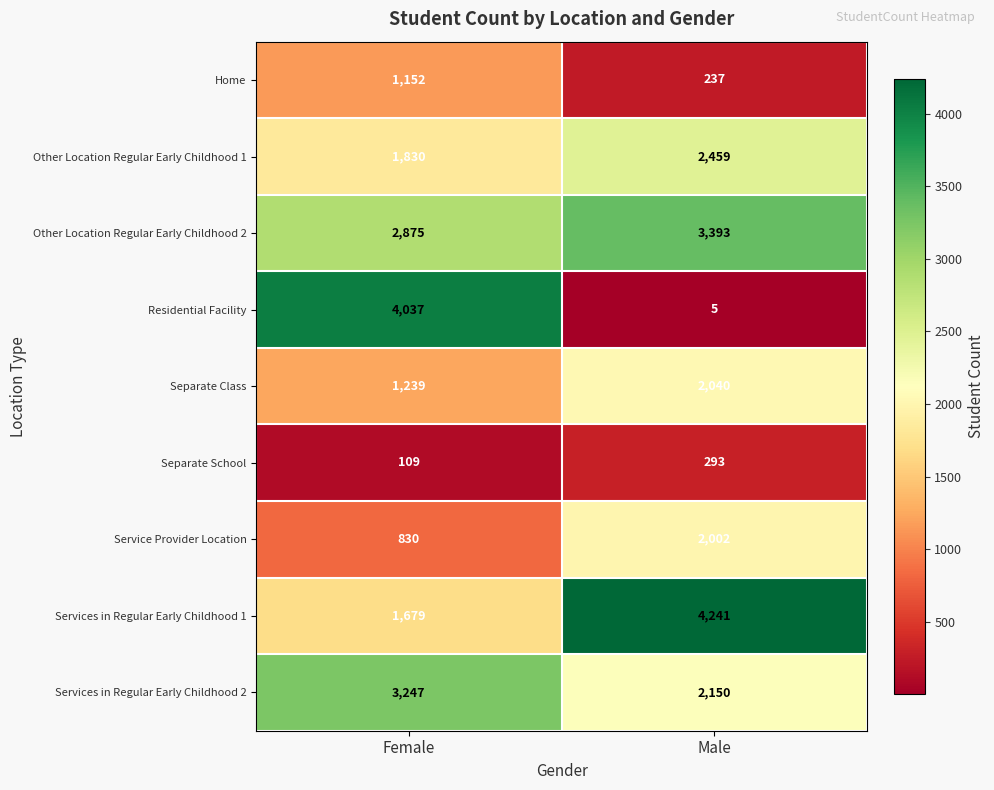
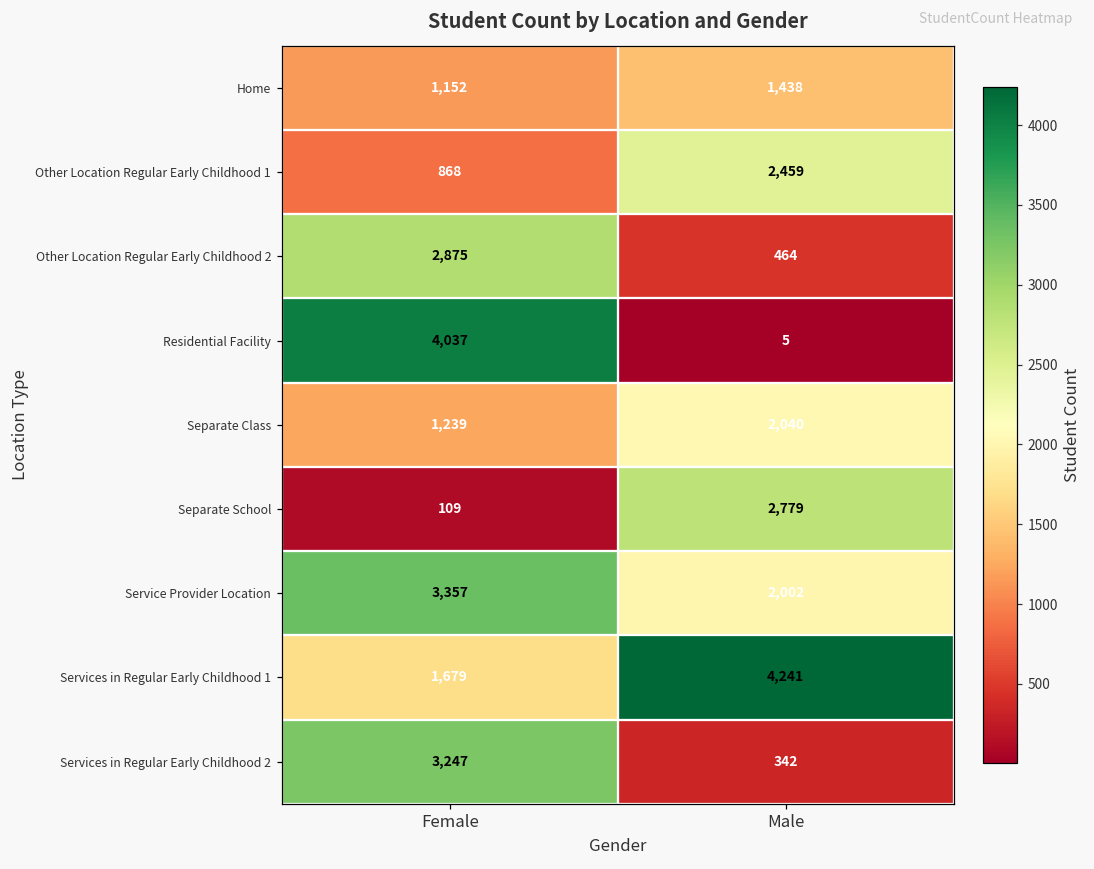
Home, Male: 237 -> 1,438
Other Location Regular Early Childhood 1, Female: 1,830 -> 868
Other Location Regular Early Childhood 2, Male: 3,393 -> 464
Separate School, Male: 293 -> 2,779
Service Provider Location, Female: 830 -> 3,357
Services in Regular Early Childhood 2, Male: 2,150 -> 342
